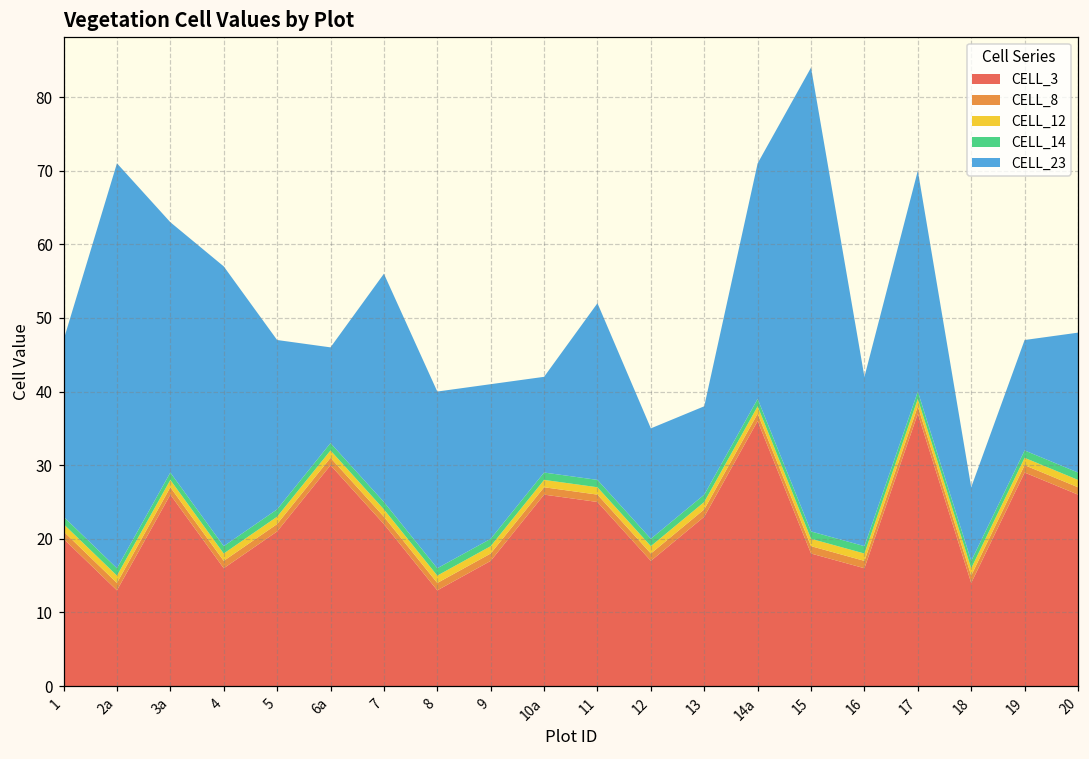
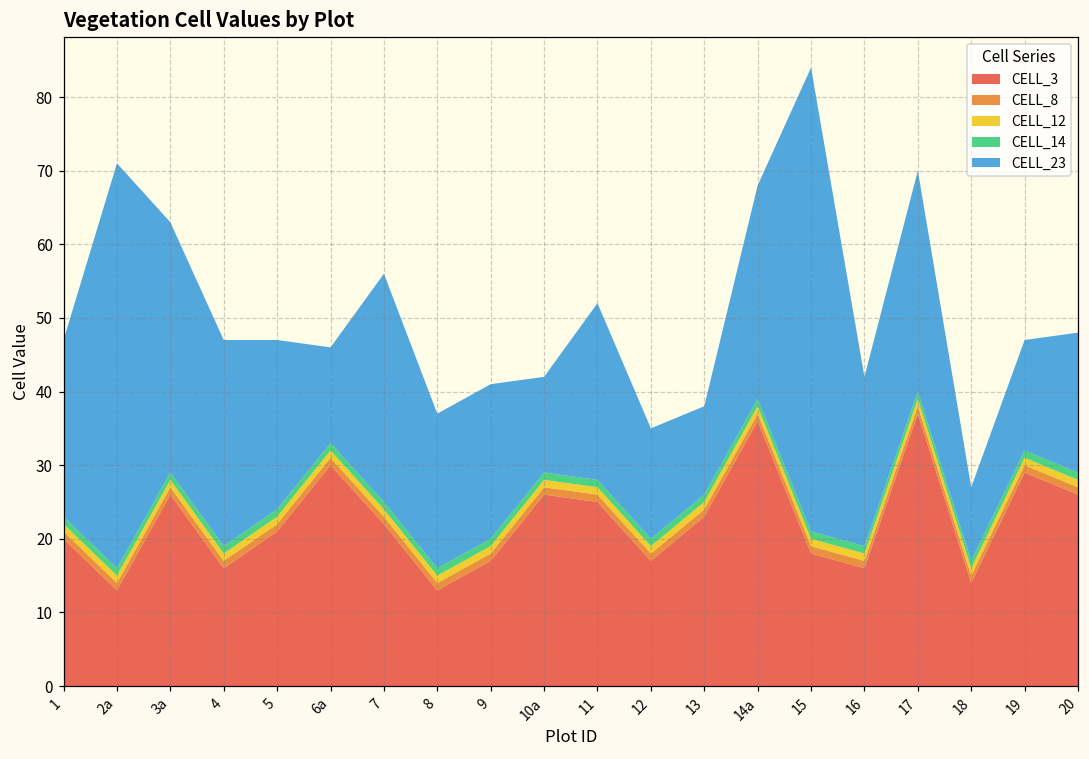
CELL_23, 4: 38 -> 28
CELL_23, 8: 24 -> 21
CELL_23, 14a: 32 -> 29
